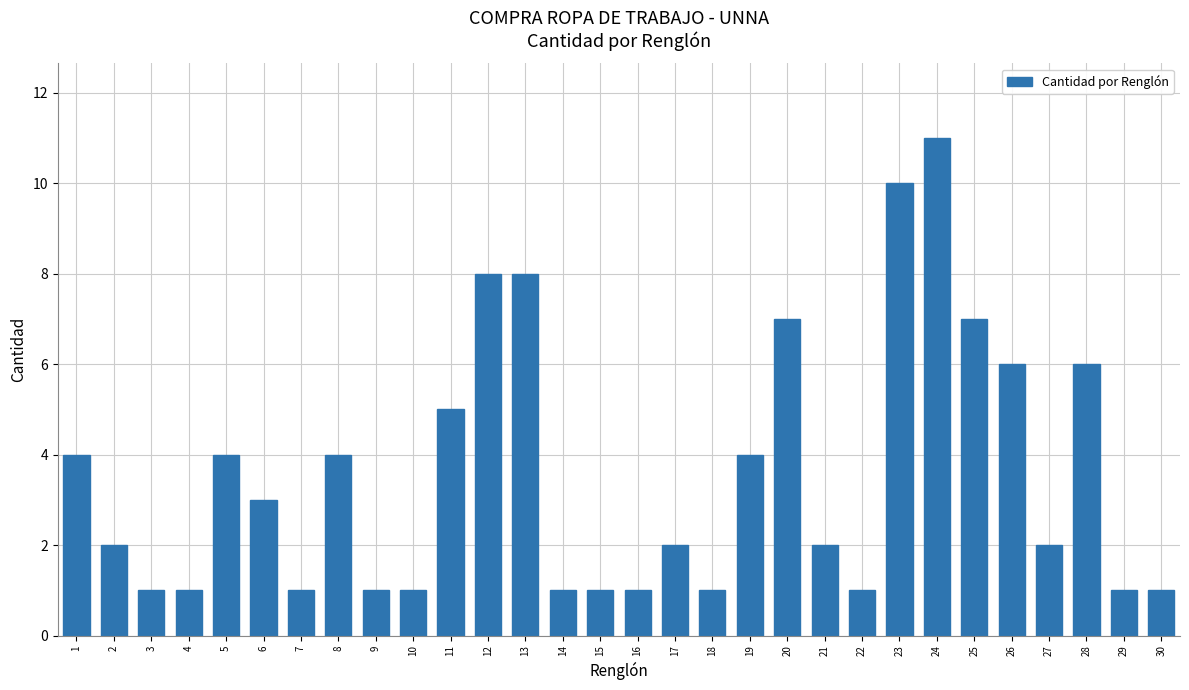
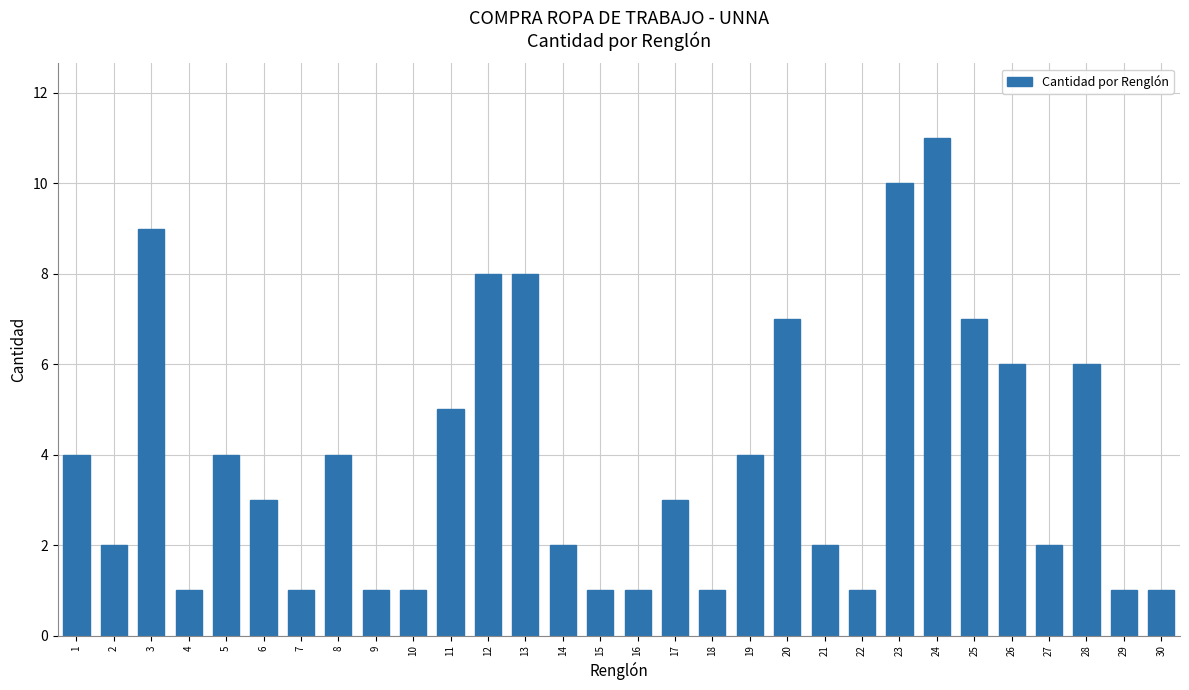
3: 1 -> 9
14: 1 -> 2
17: 2 -> 3
